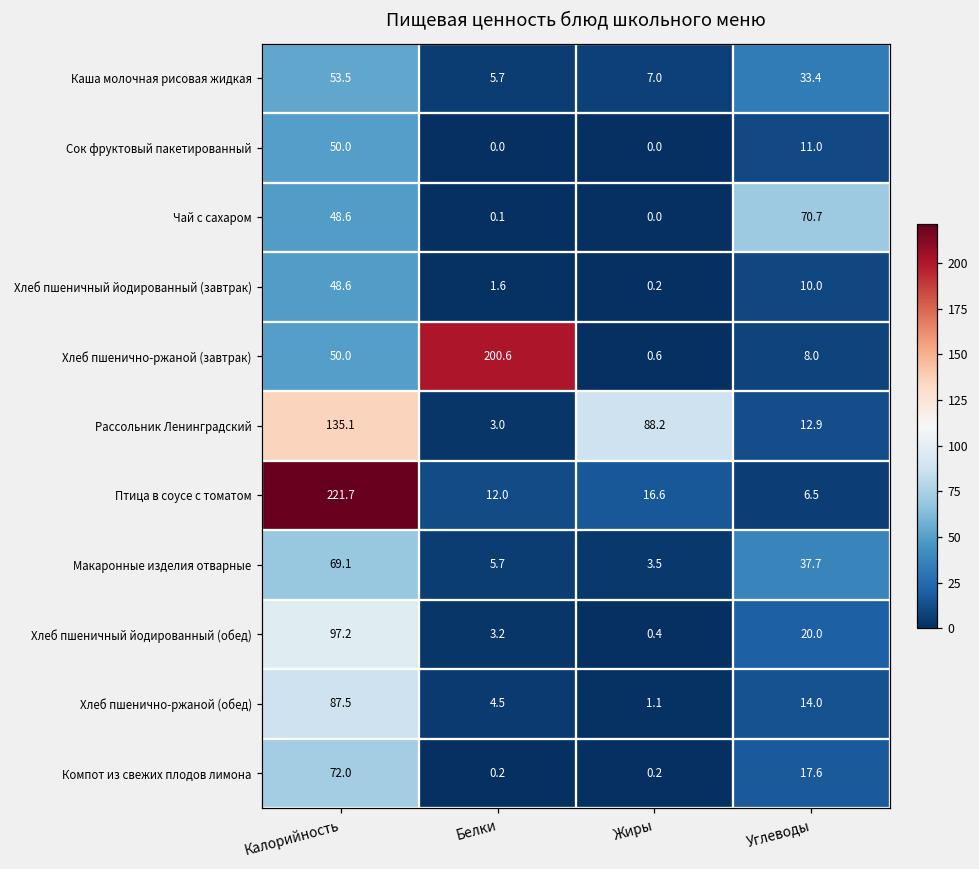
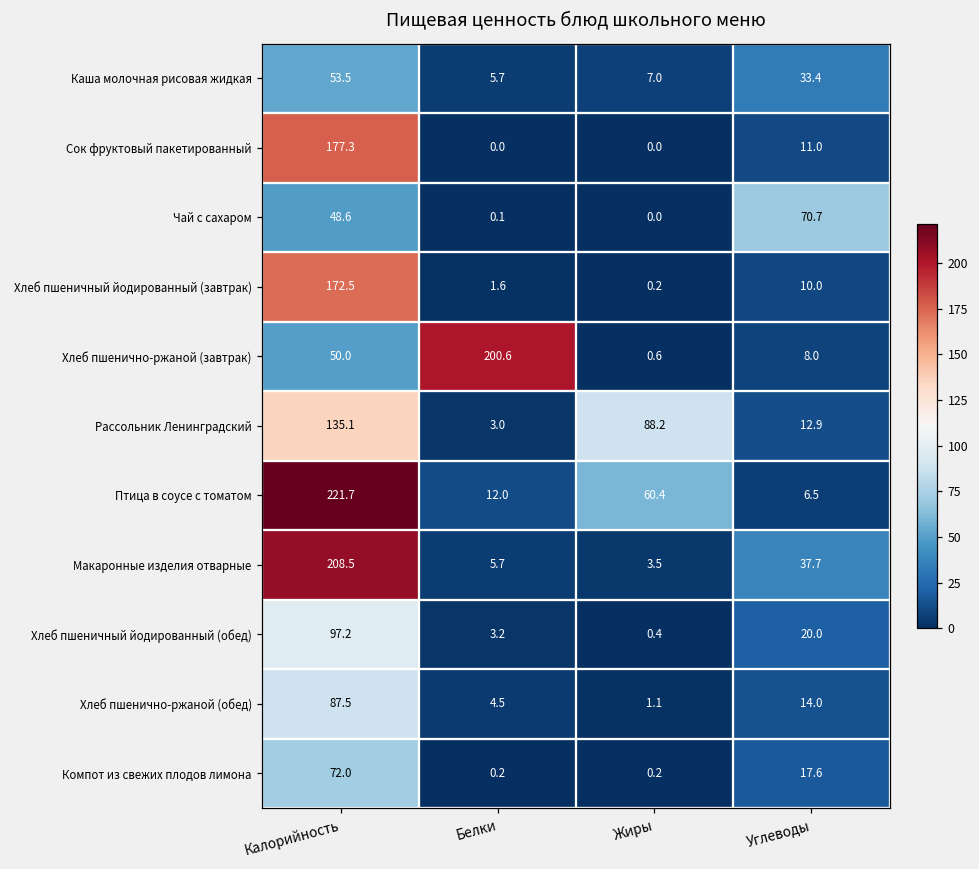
Сок фруктовый пакетированный, Калорийность: 50.0 -> 177.3
Хлеб пшеничный йодированный (завтрак), Калорийность: 48.6 -> 172.5
Птица в соусе с томатом, Жиры: 16.6 -> 60.4
Макаронные изделия отварные, Калорийность: 69.1 -> 208.5
